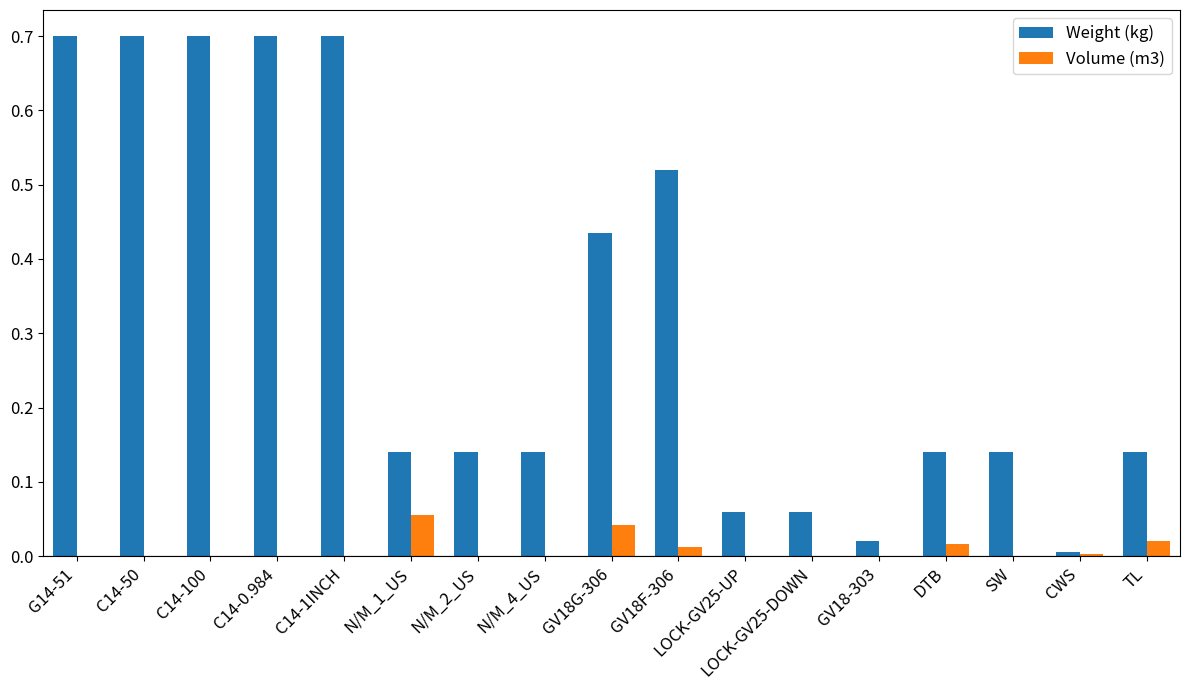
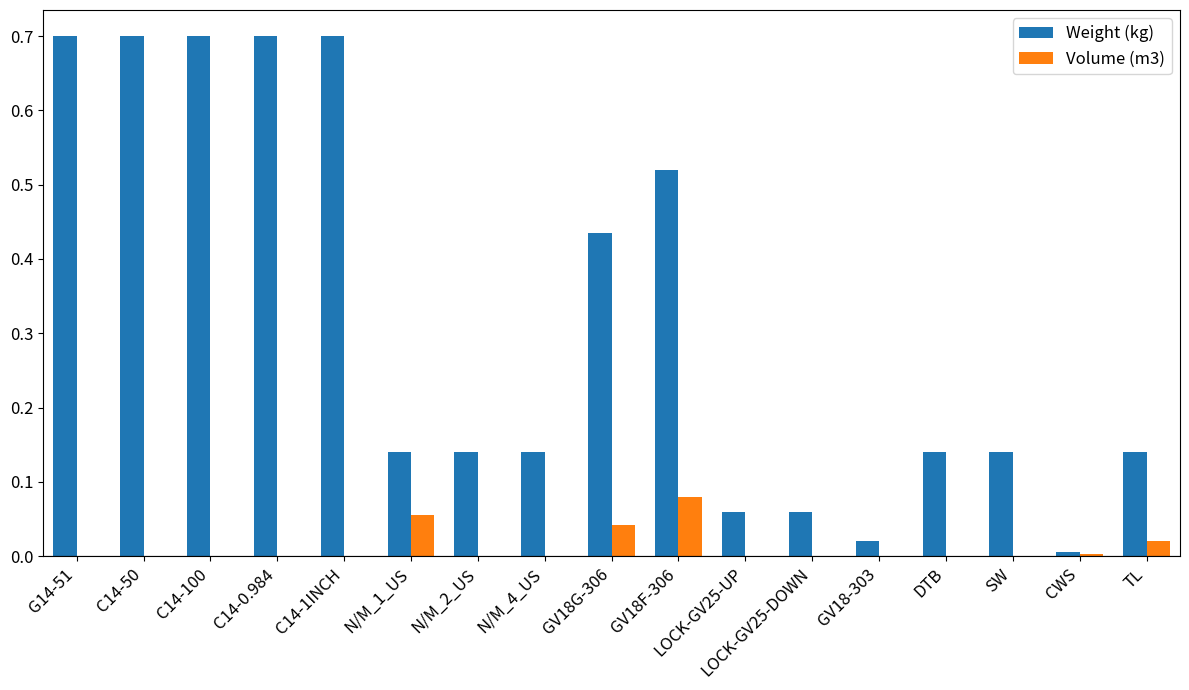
Volume (m3), GV18F-306: 0.01 -> 0.08
Volume (m3), DTB: 0.02 -> 0.00
